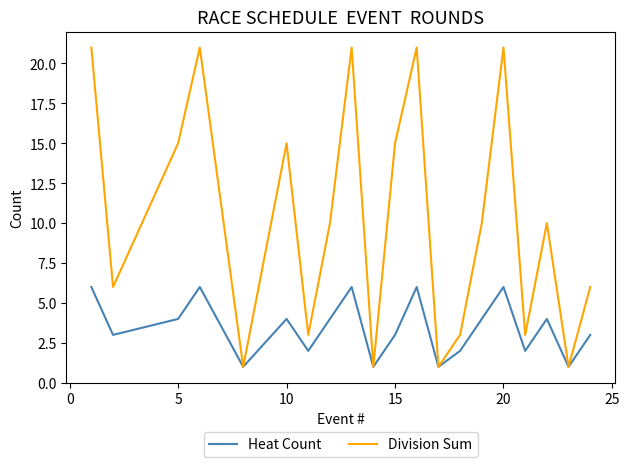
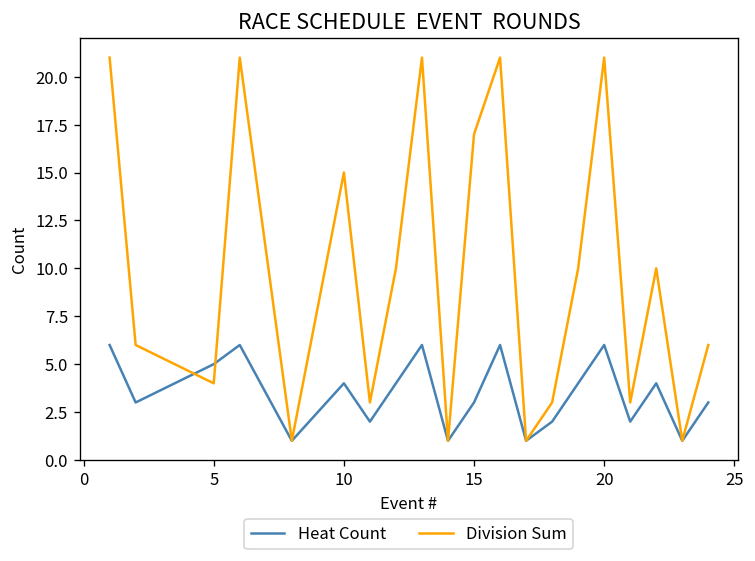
Heat Count, 5: 4 -> 5
Division Sum, 5: 15 -> 4
Division Sum, 15: 15 -> 17
